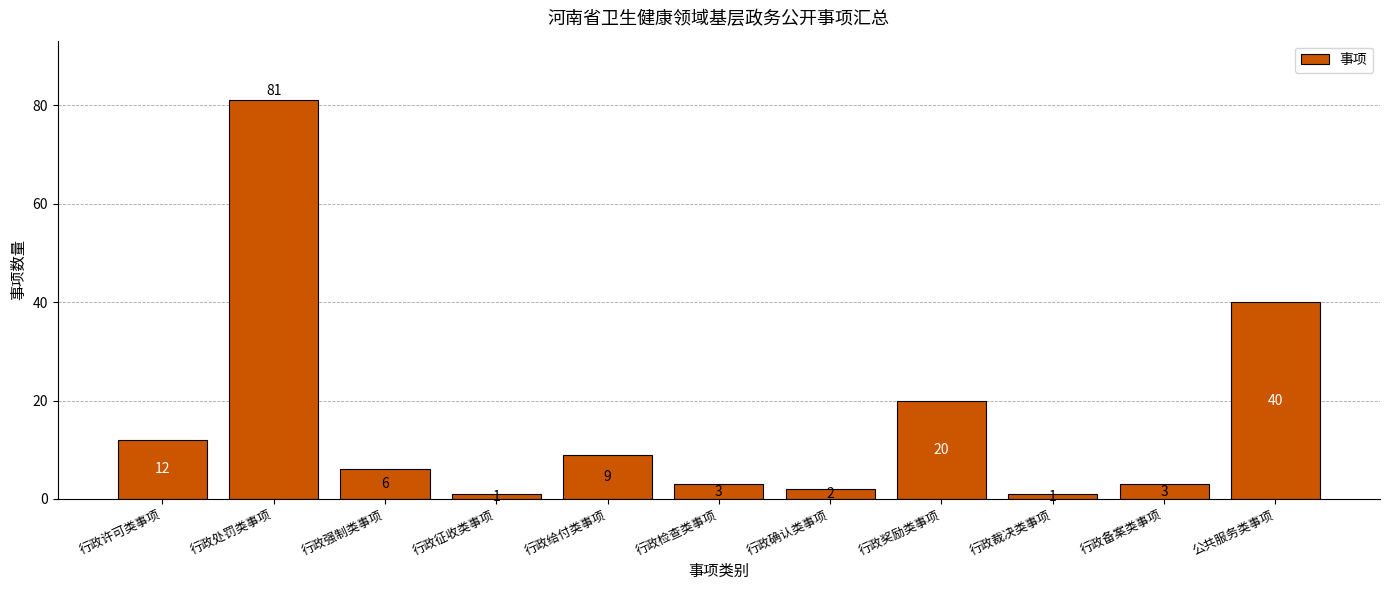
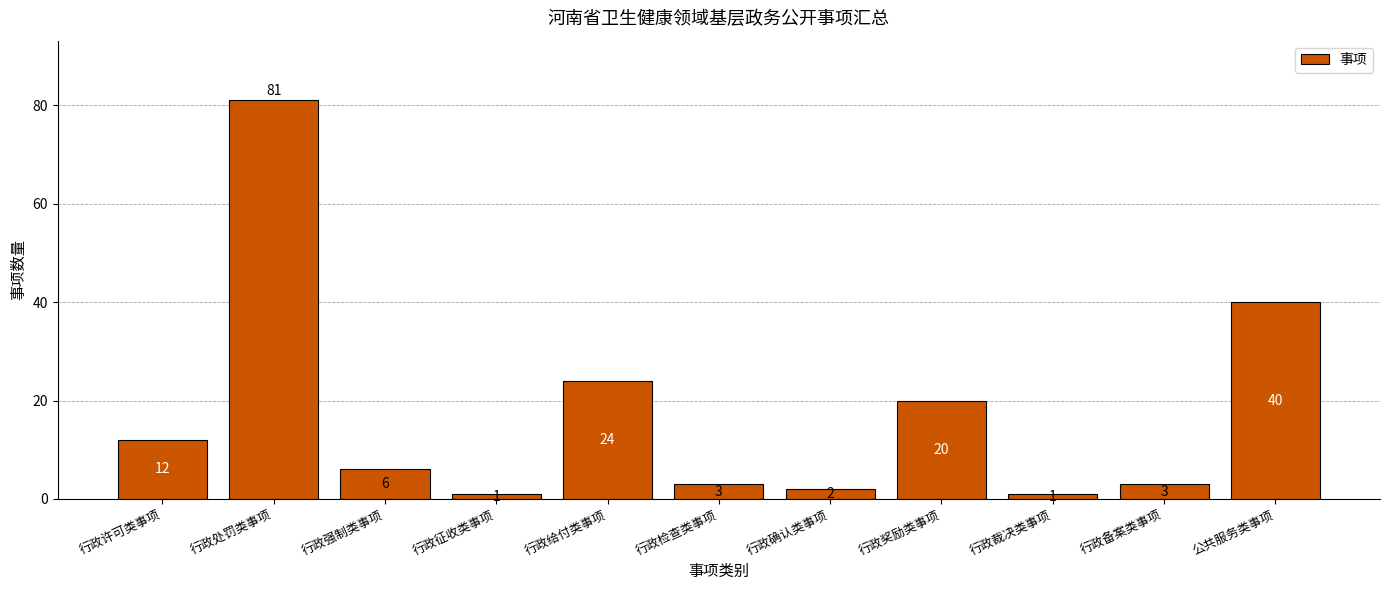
行政给付类事项: 9 -> 24
